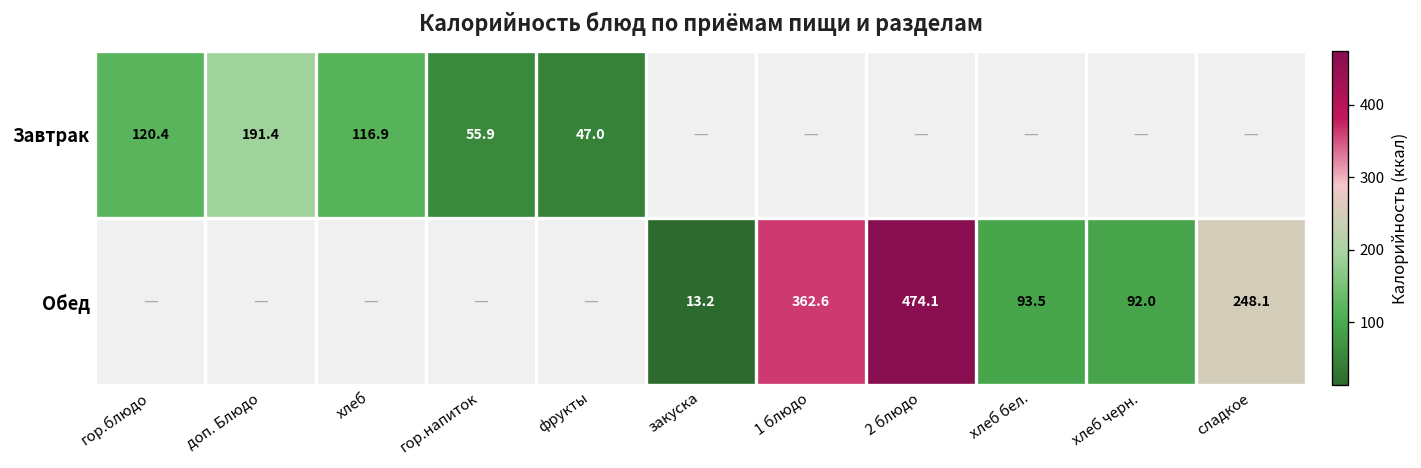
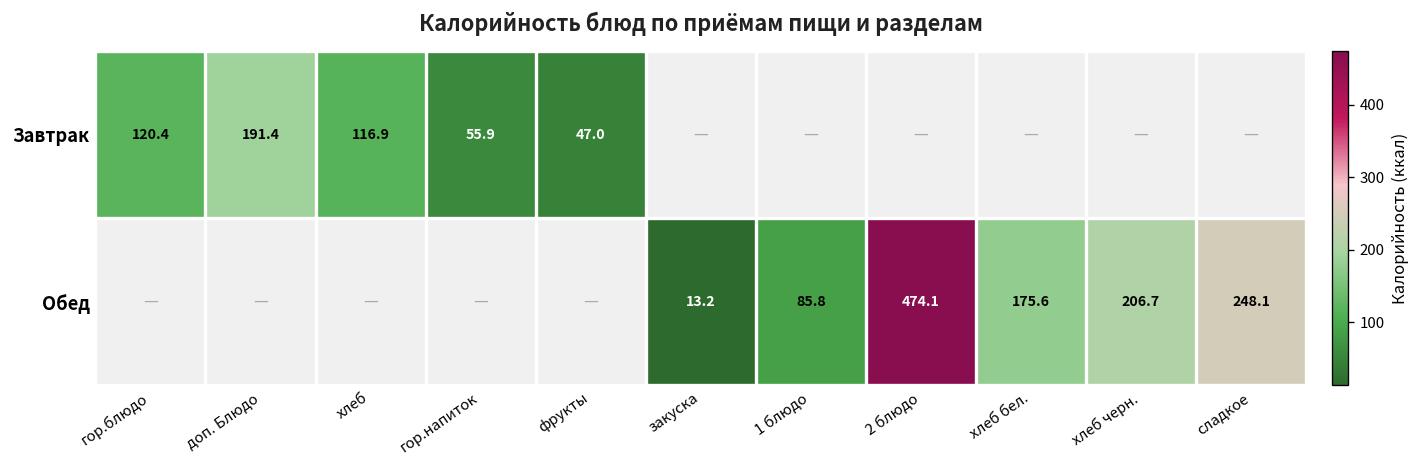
Обед, 1 блюдо: 362.6 -> 85.8
Обед, хлеб бел.: 93.5 -> 175.6
Обед, хлеб черн.: 92.0 -> 206.7
